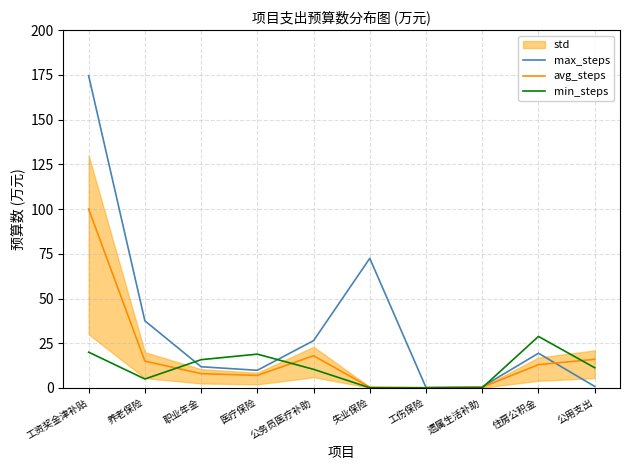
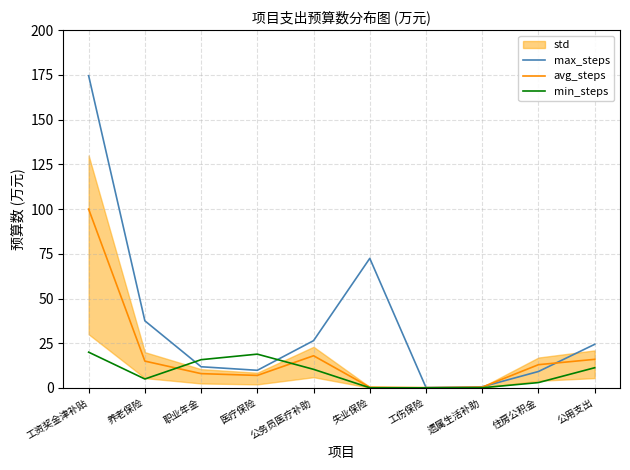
max_steps, 住房公积金: 19 -> 9
min_steps, 住房公积金: 29 -> 3
max_steps, 公用支出: 1 -> 24
